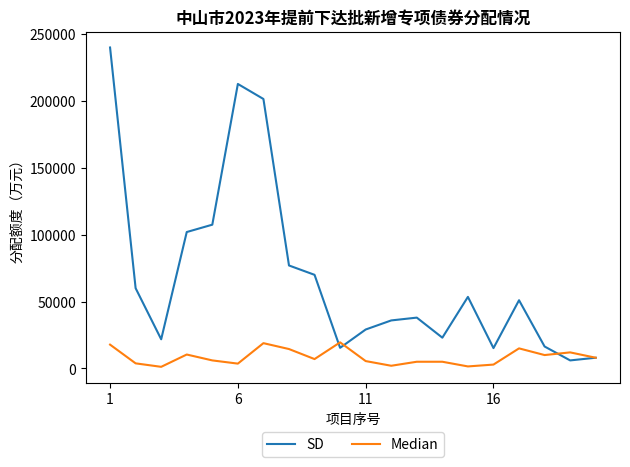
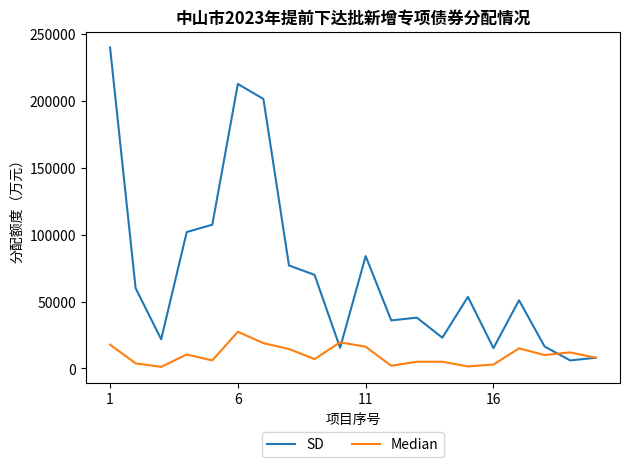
Median, 6: 4000 -> 27000
SD, 11: 29000 -> 84000
Median, 11: 6000 -> 16000
